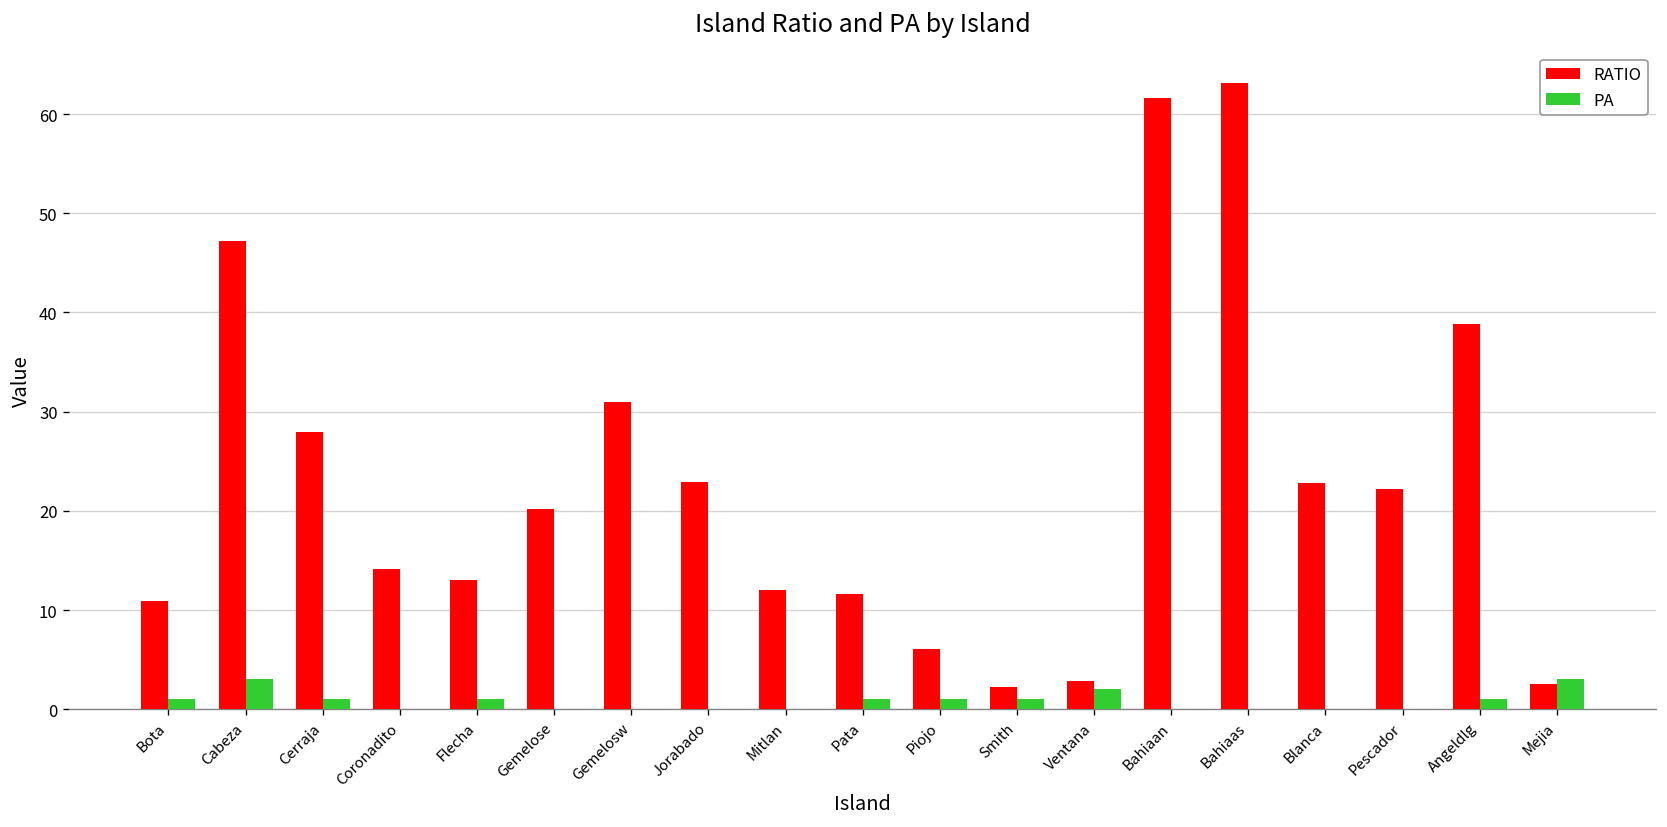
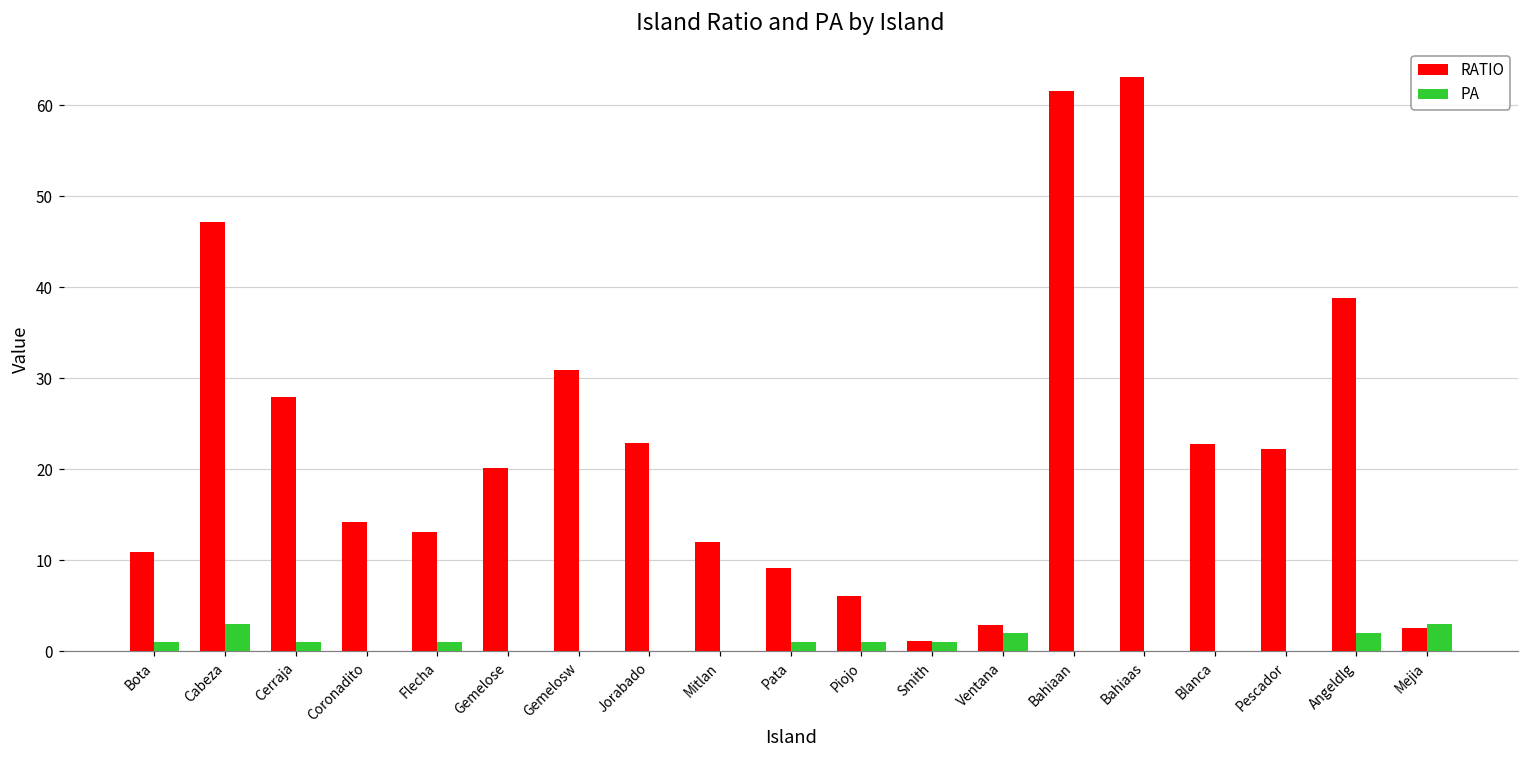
RATIO, Pata: 12 -> 9
RATIO, Smith: 2 -> 1
PA, Angeldlg: 1 -> 2
